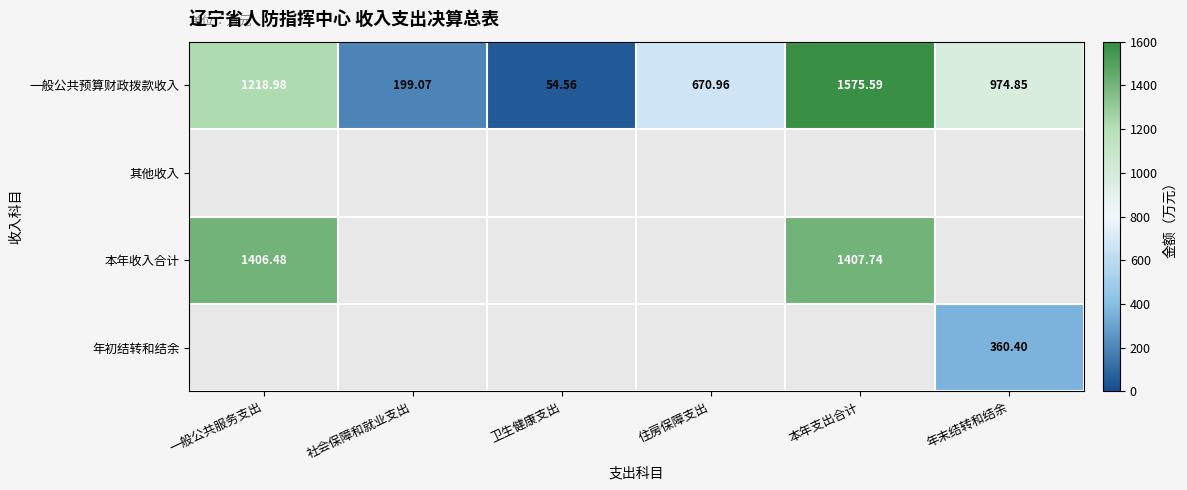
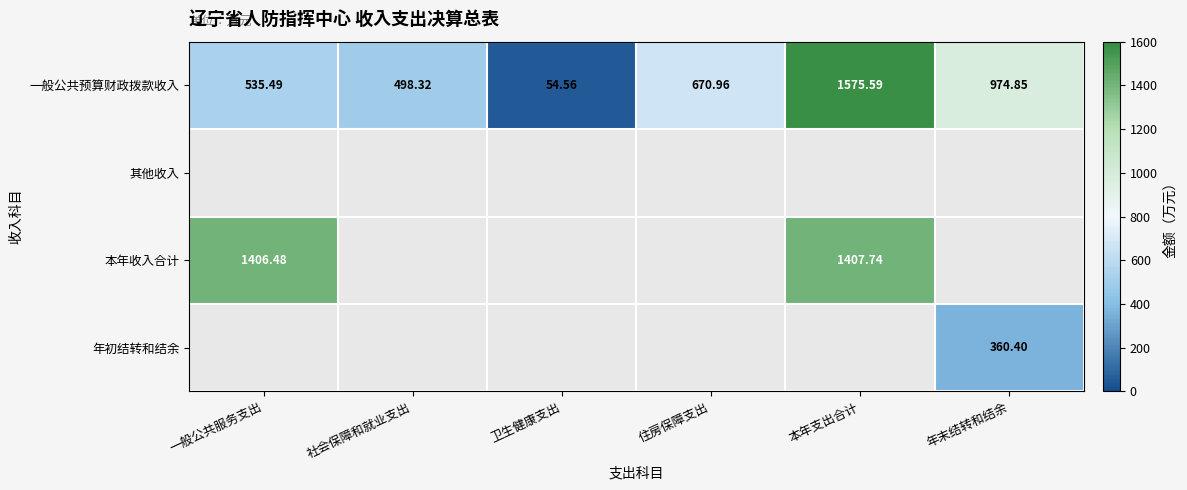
一般公共预算财政拨款收入, 一般公共服务支出: 1218.98 -> 535.49
一般公共预算财政拨款收入, 社会保障和就业支出: 199.07 -> 498.32
